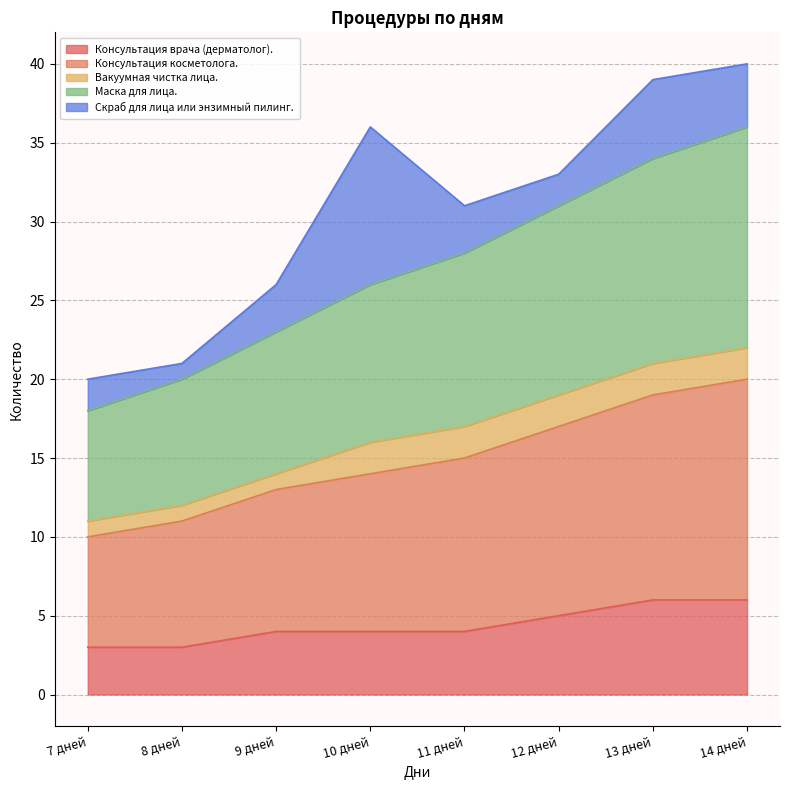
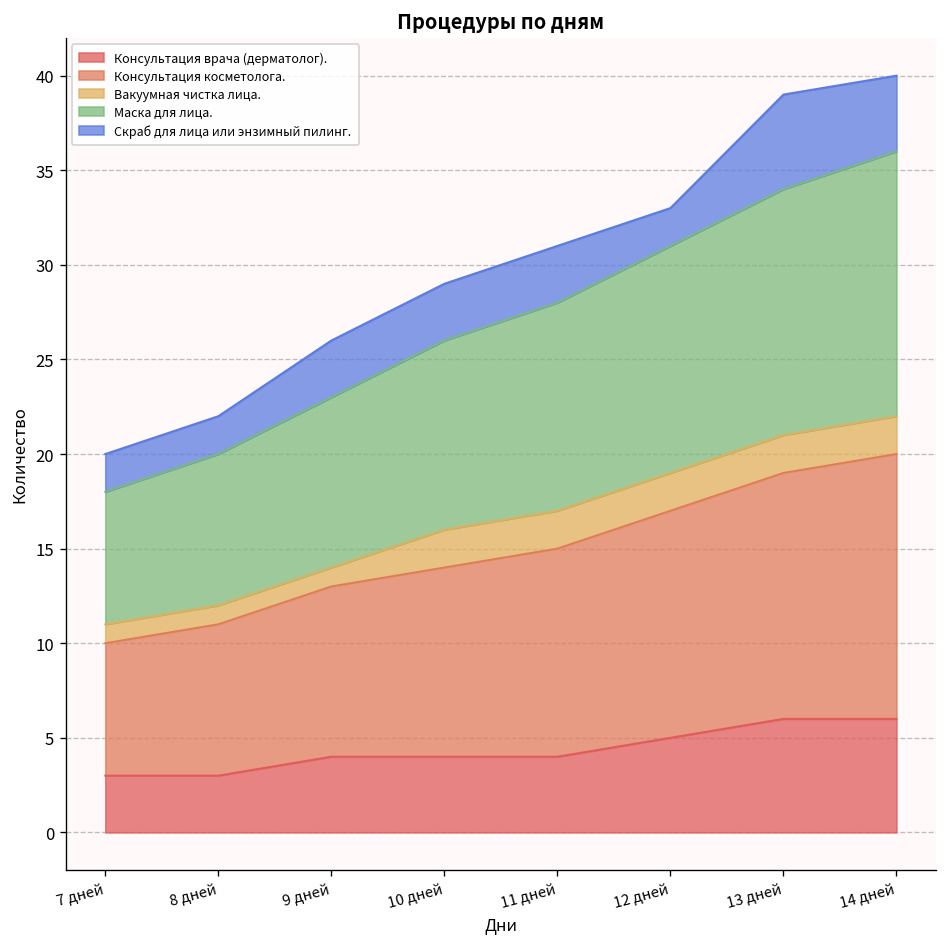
Скраб для лица или энзимный пилинг., 8 дней: 1 -> 2
Скраб для лица или энзимный пилинг., 10 дней: 10 -> 3
